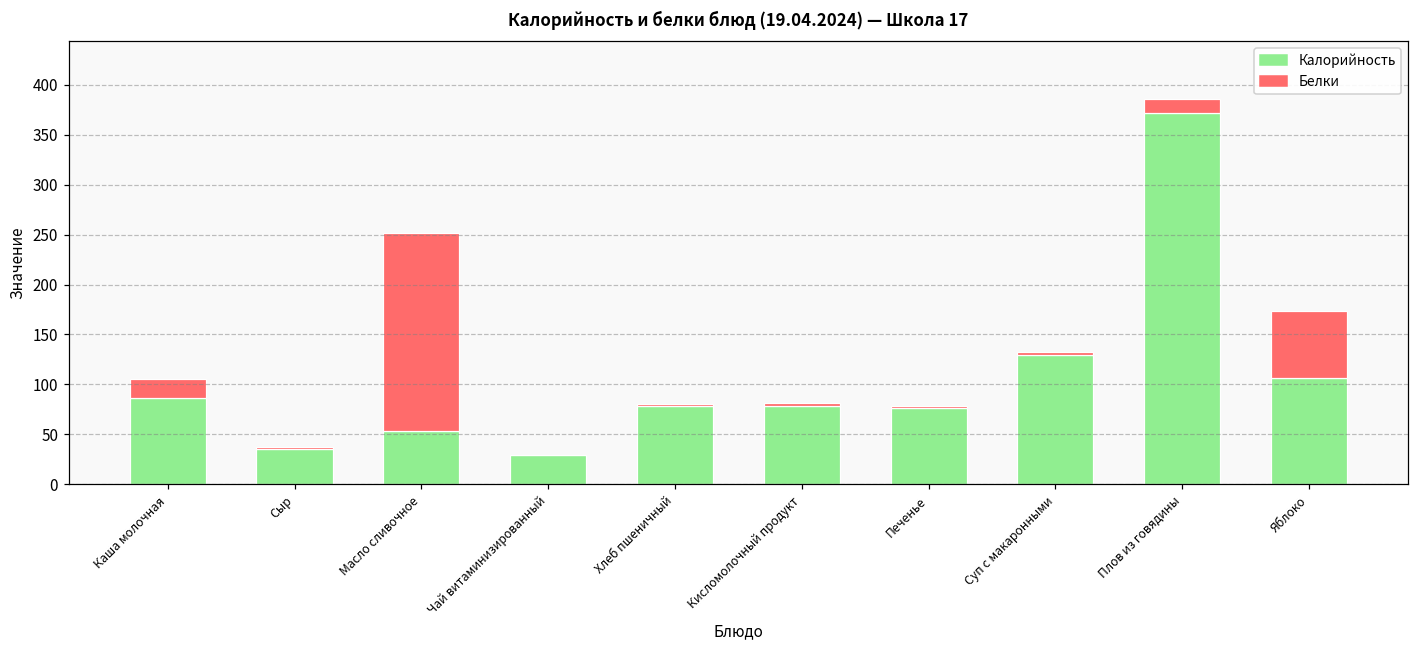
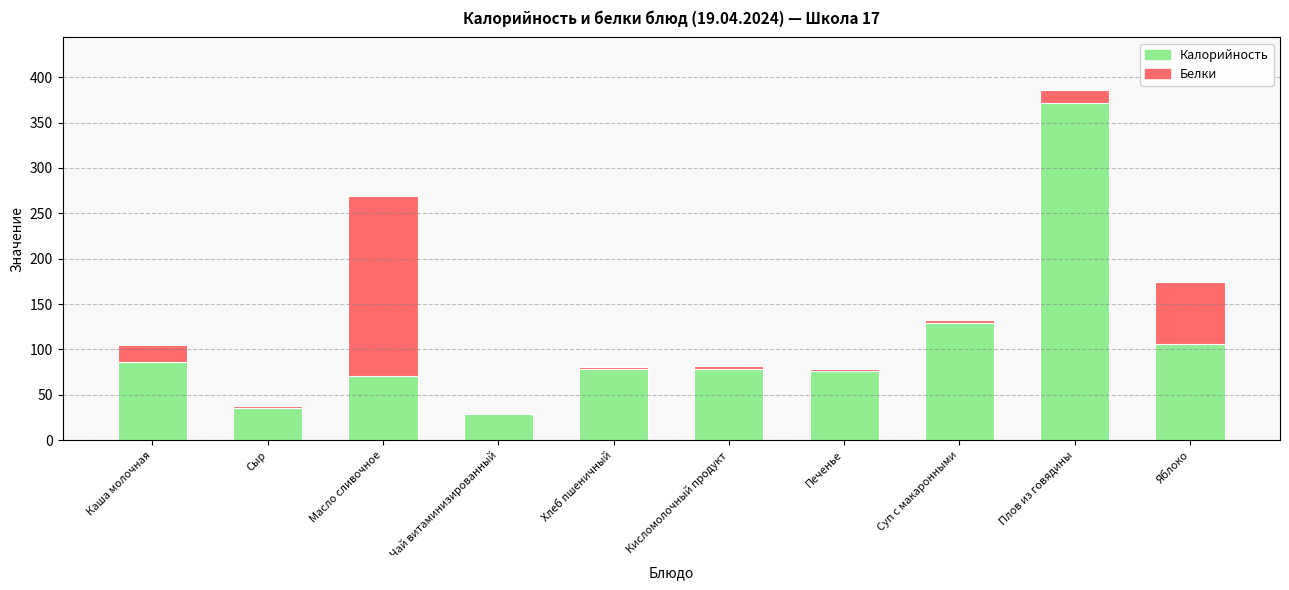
Калорийность, Масло сливочное: 50 -> 70
